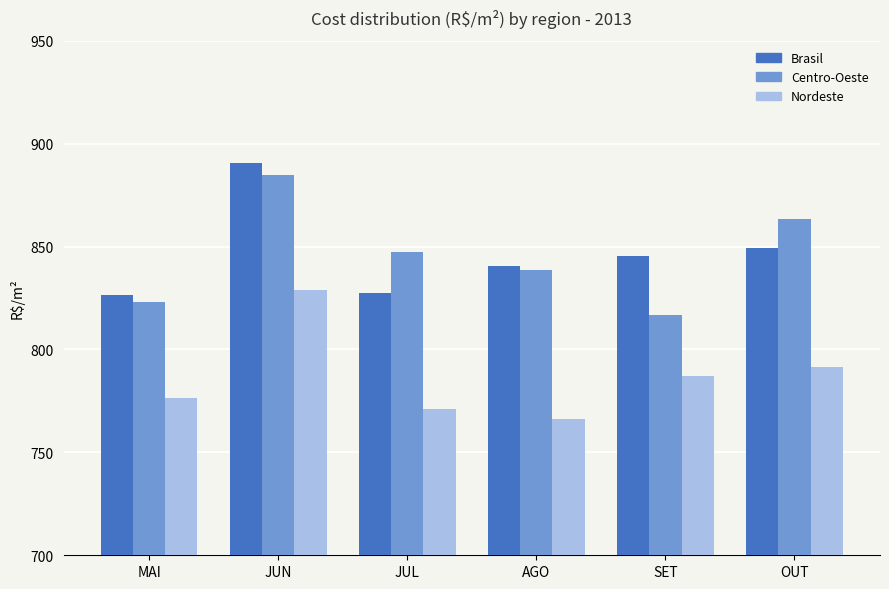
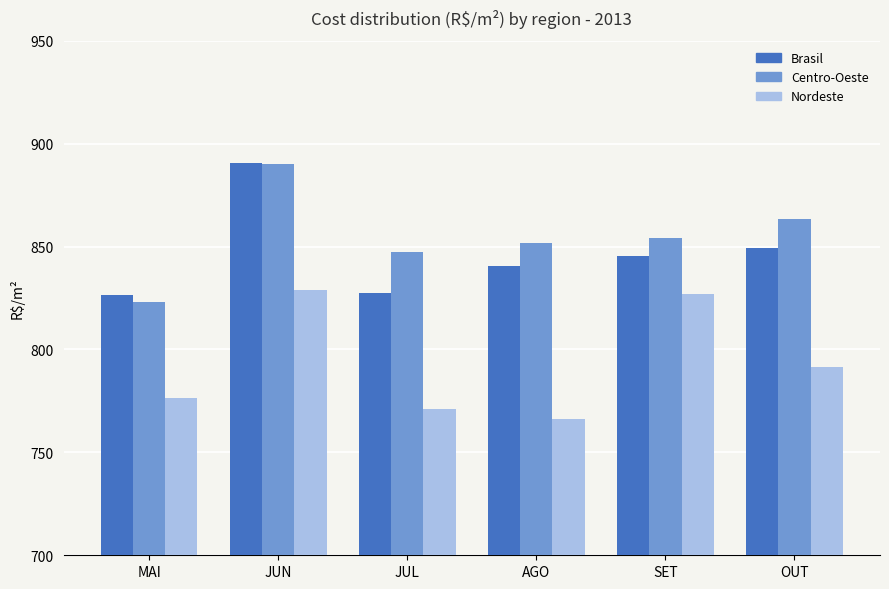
Centro-Oeste, JUN: 885 -> 890
Centro-Oeste, AGO: 839 -> 852
Centro-Oeste, SET: 817 -> 854
Nordeste, SET: 787 -> 827
